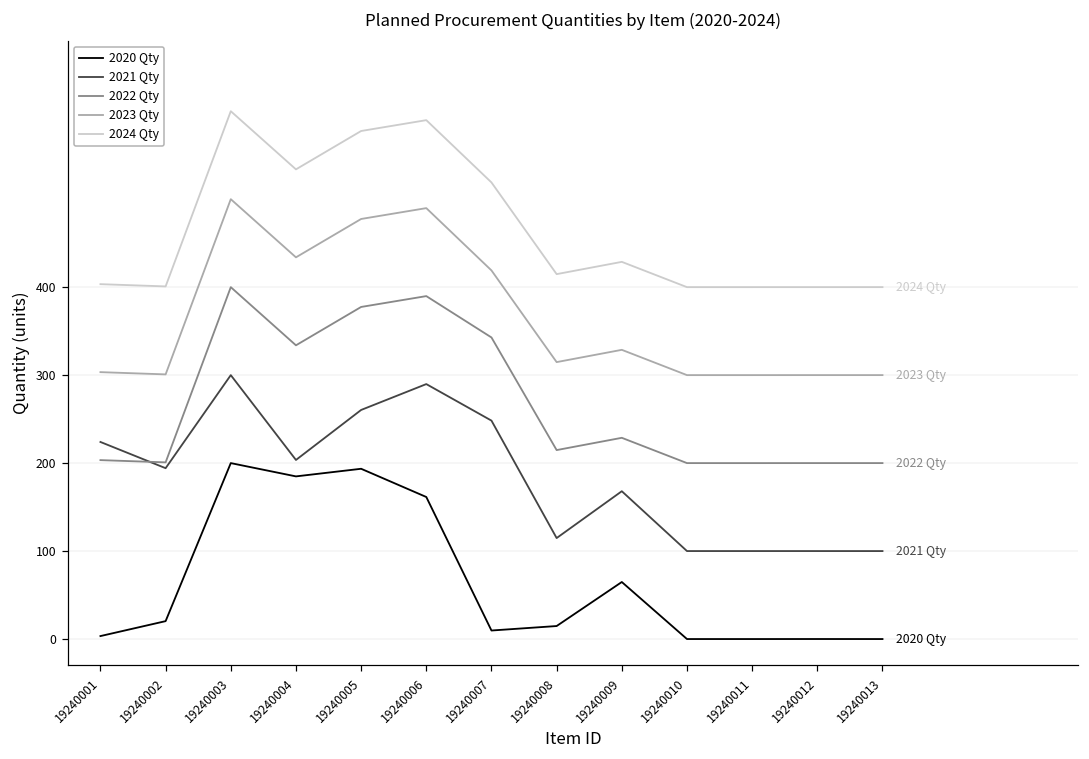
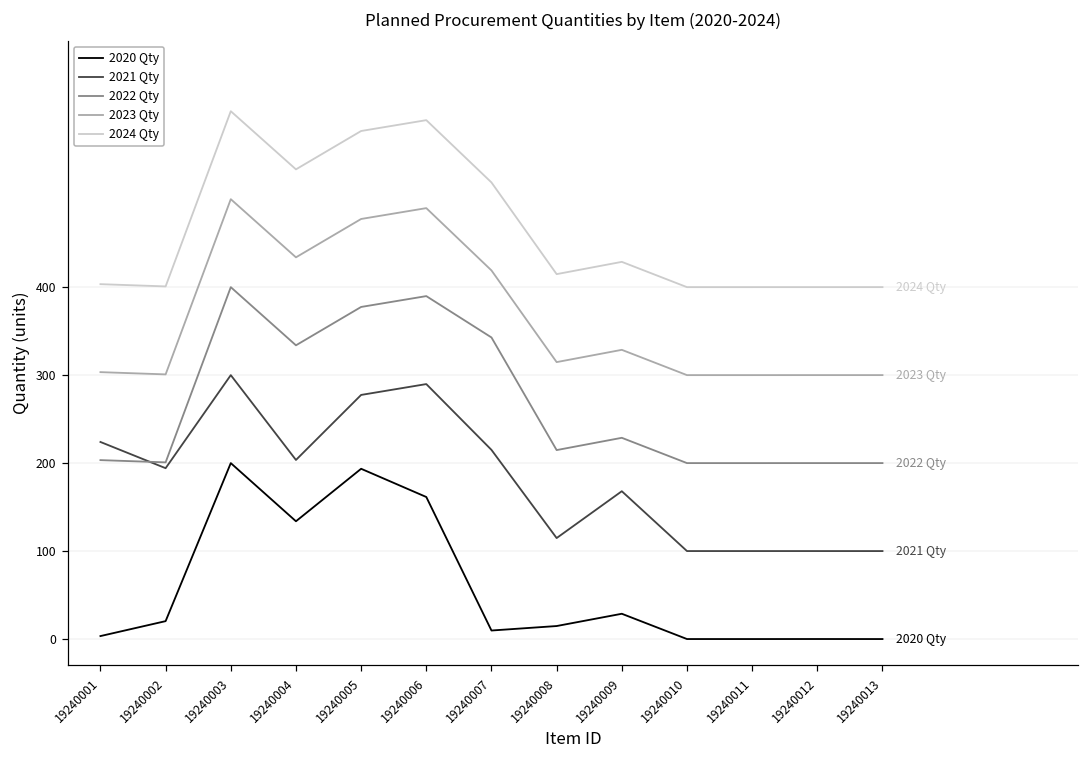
2020 Qty, 19240004: 180 -> 130
2021 Qty, 19240005: 260 -> 280
2021 Qty, 19240007: 250 -> 220
2020 Qty, 19240009: 60 -> 30
